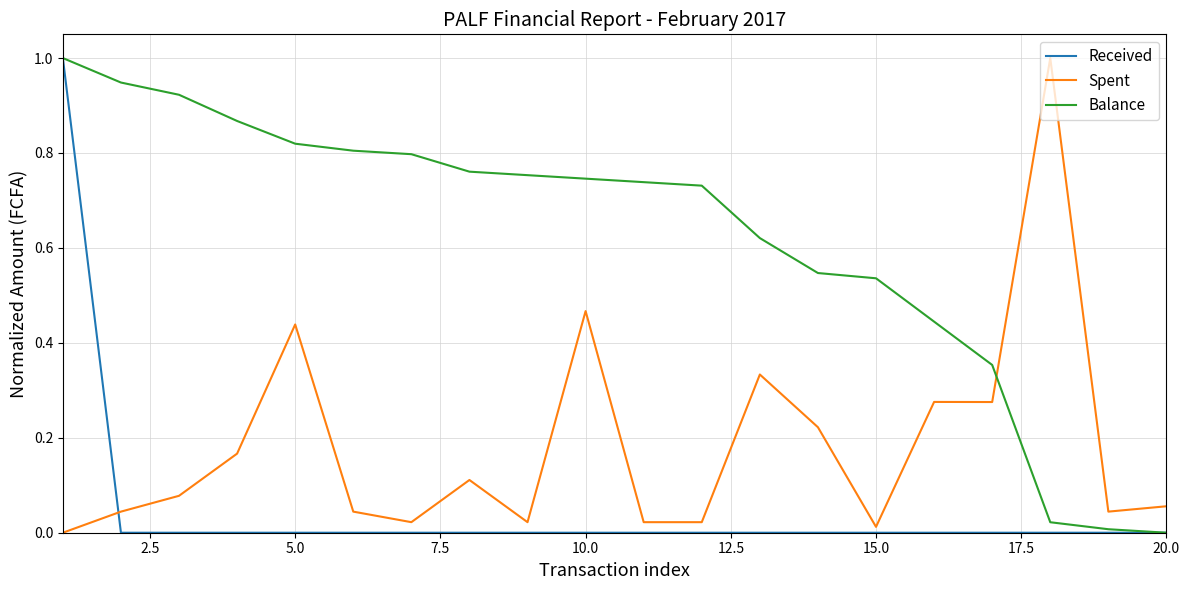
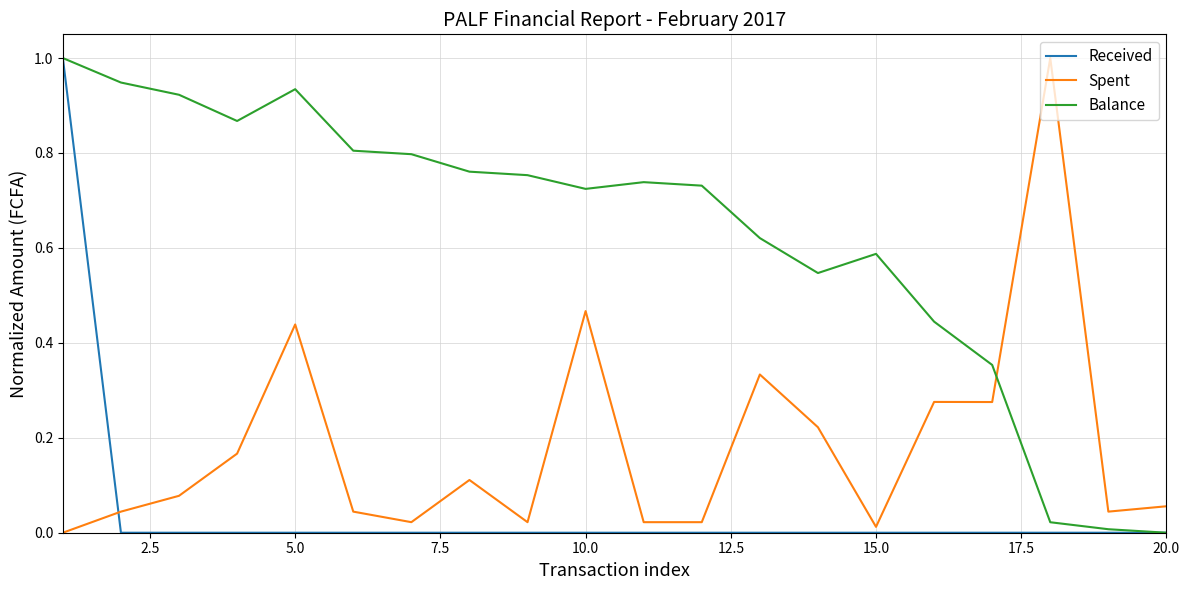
Balance, 5.0: 0.82 -> 0.93
Balance, 10.0: 0.75 -> 0.72
Balance, 15.0: 0.54 -> 0.59
